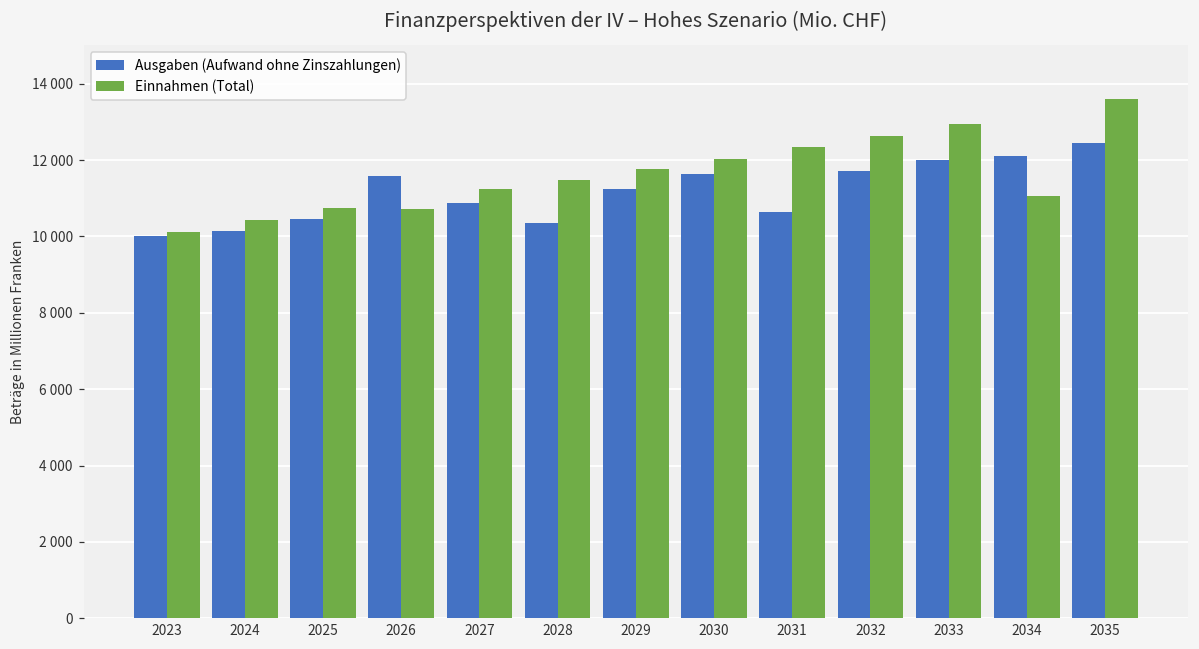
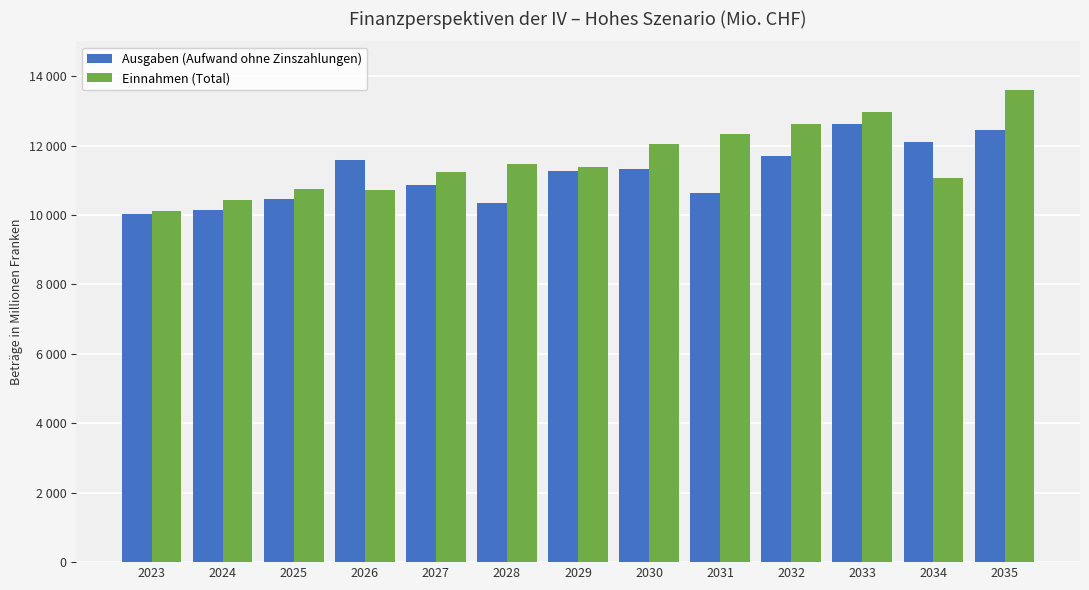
Einnahmen (Total), 2029: 11800 -> 11400
Ausgaben (Aufwand ohne Zinszahlungen), 2030: 11600 -> 11300
Ausgaben (Aufwand ohne Zinszahlungen), 2033: 12000 -> 12600
